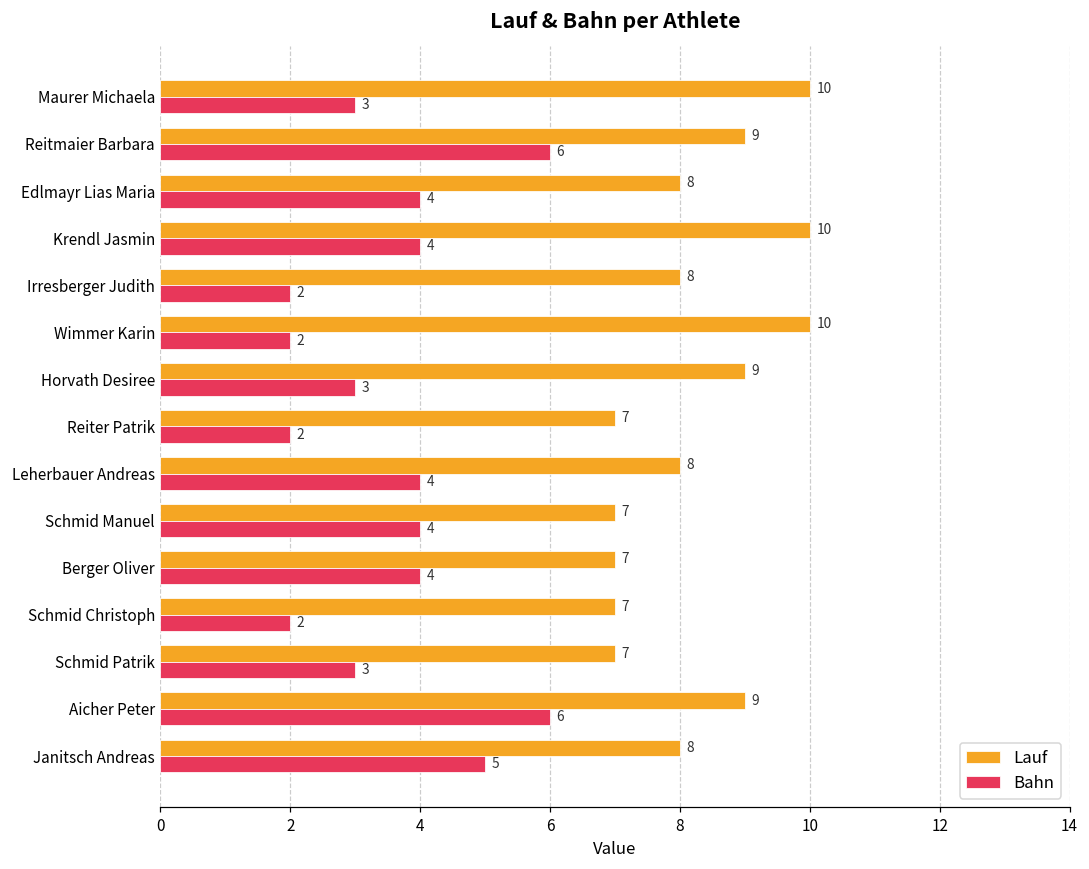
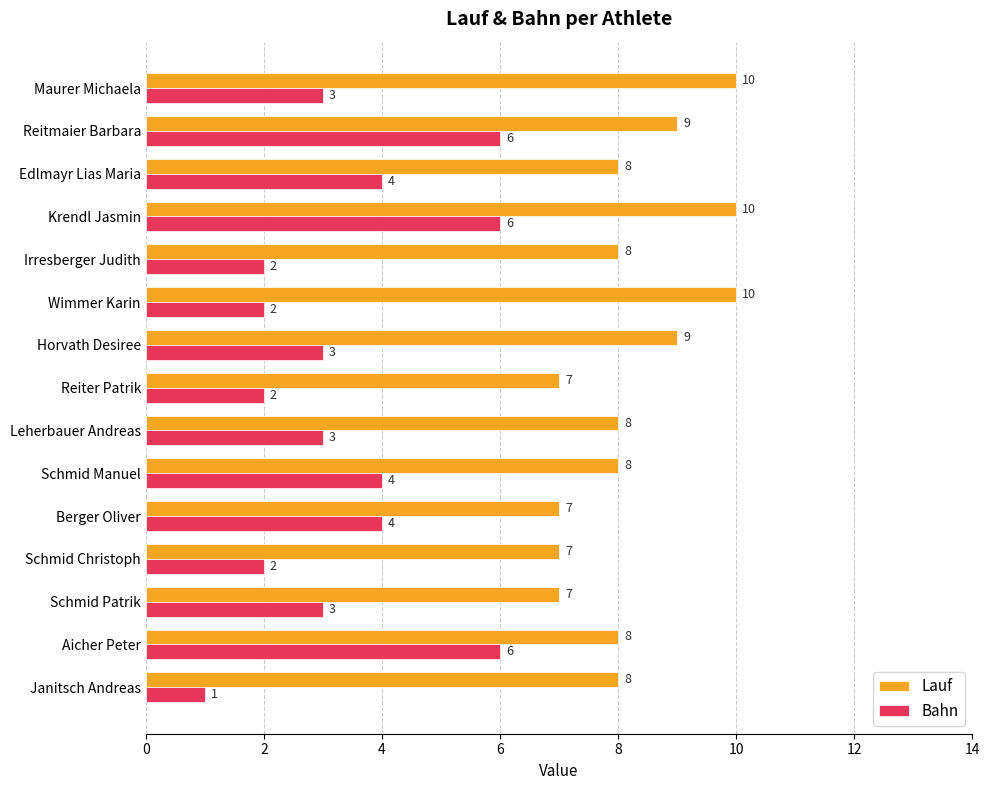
Bahn, Krendl Jasmin: 4 -> 6
Bahn, Leherbauer Andreas: 4 -> 3
Lauf, Schmid Manuel: 7 -> 8
Lauf, Aicher Peter: 9 -> 8
Bahn, Janitsch Andreas: 5 -> 1
